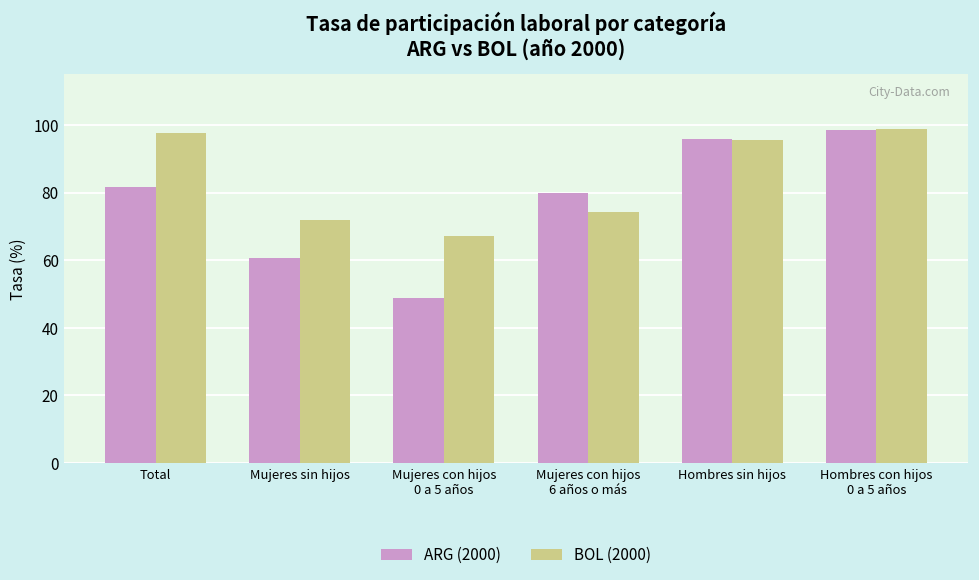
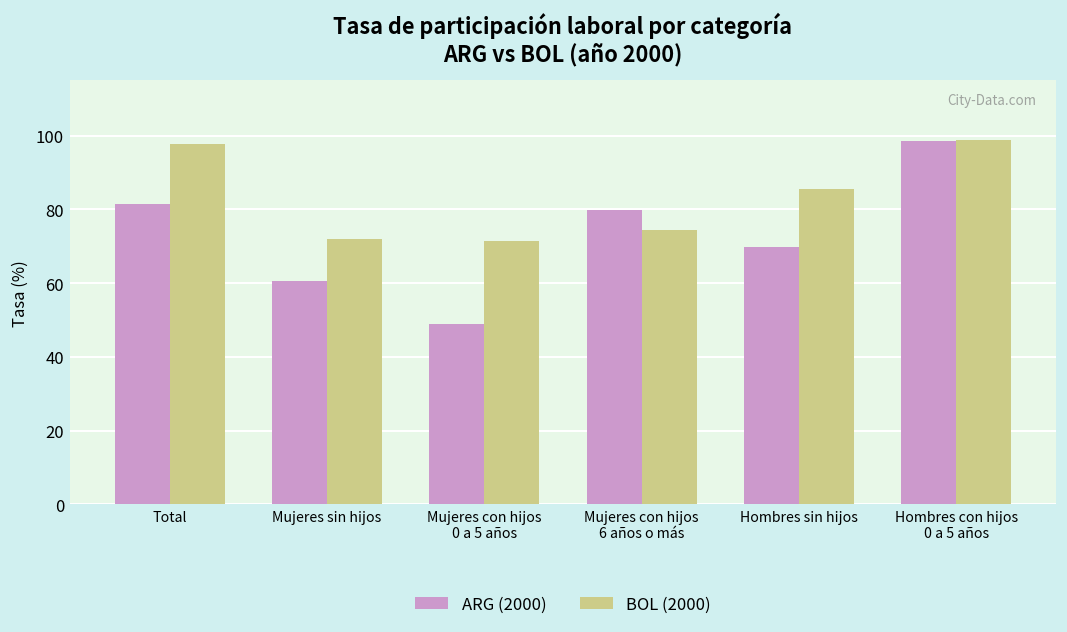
BOL (2000), Mujeres con hijos 0 a 5 años: 67 -> 72
ARG (2000), Hombres sin hijos: 96 -> 70
BOL (2000), Hombres sin hijos: 95 -> 85
